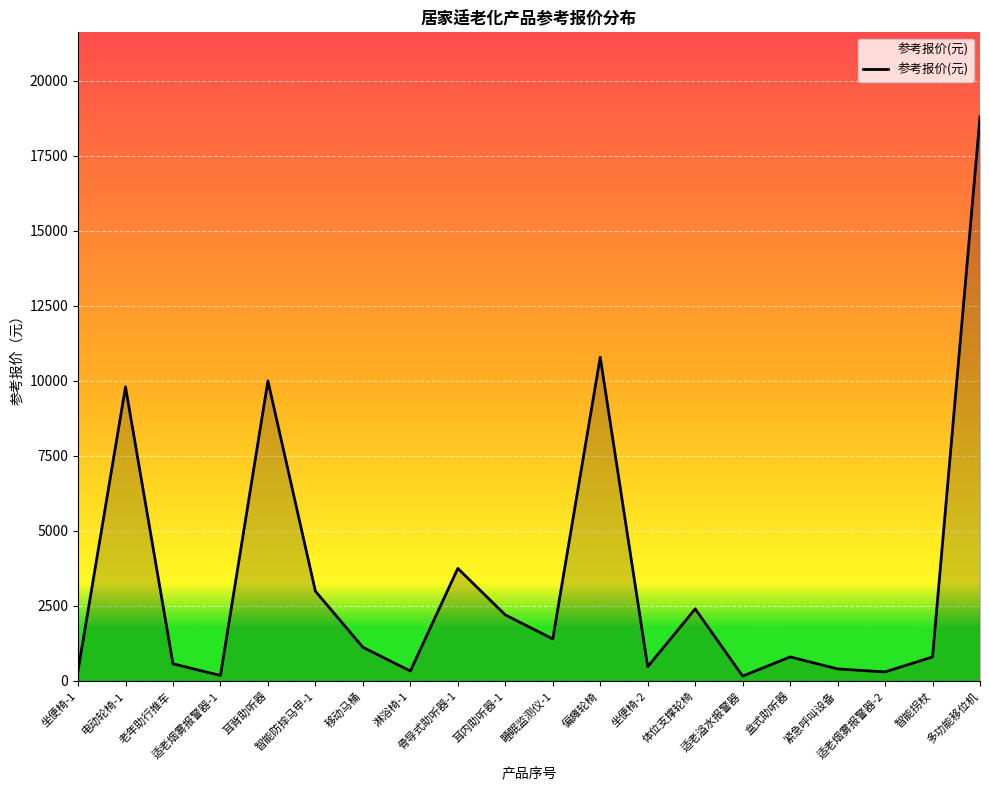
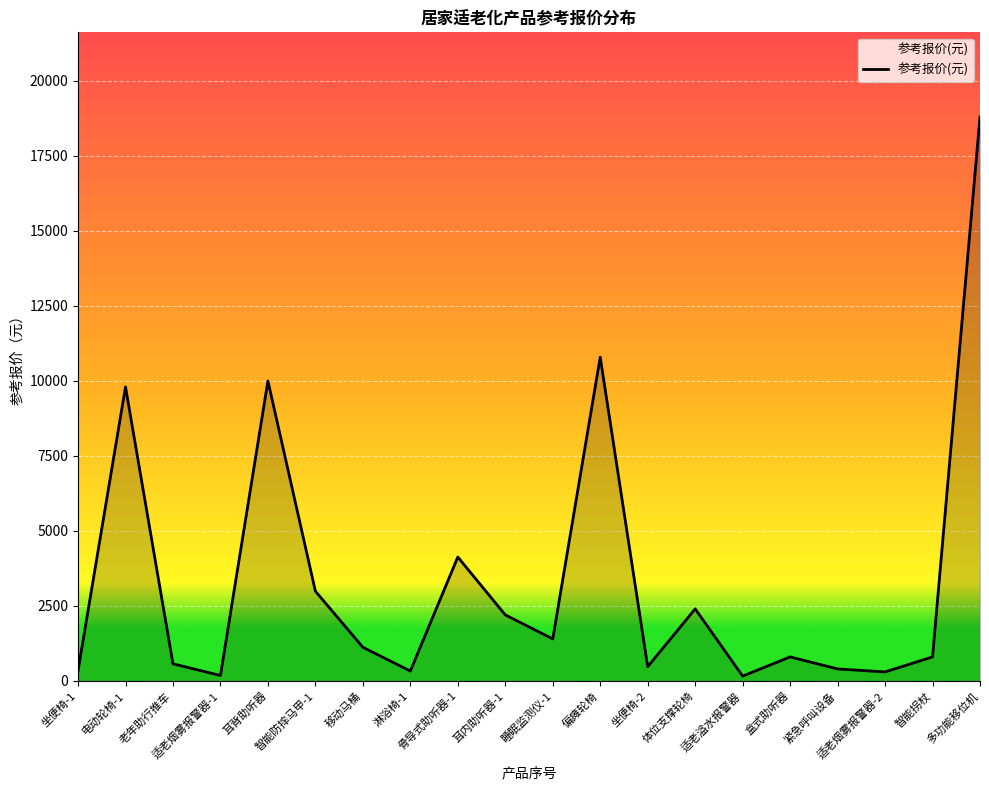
骨导式助听器-1: 3800 -> 4100
